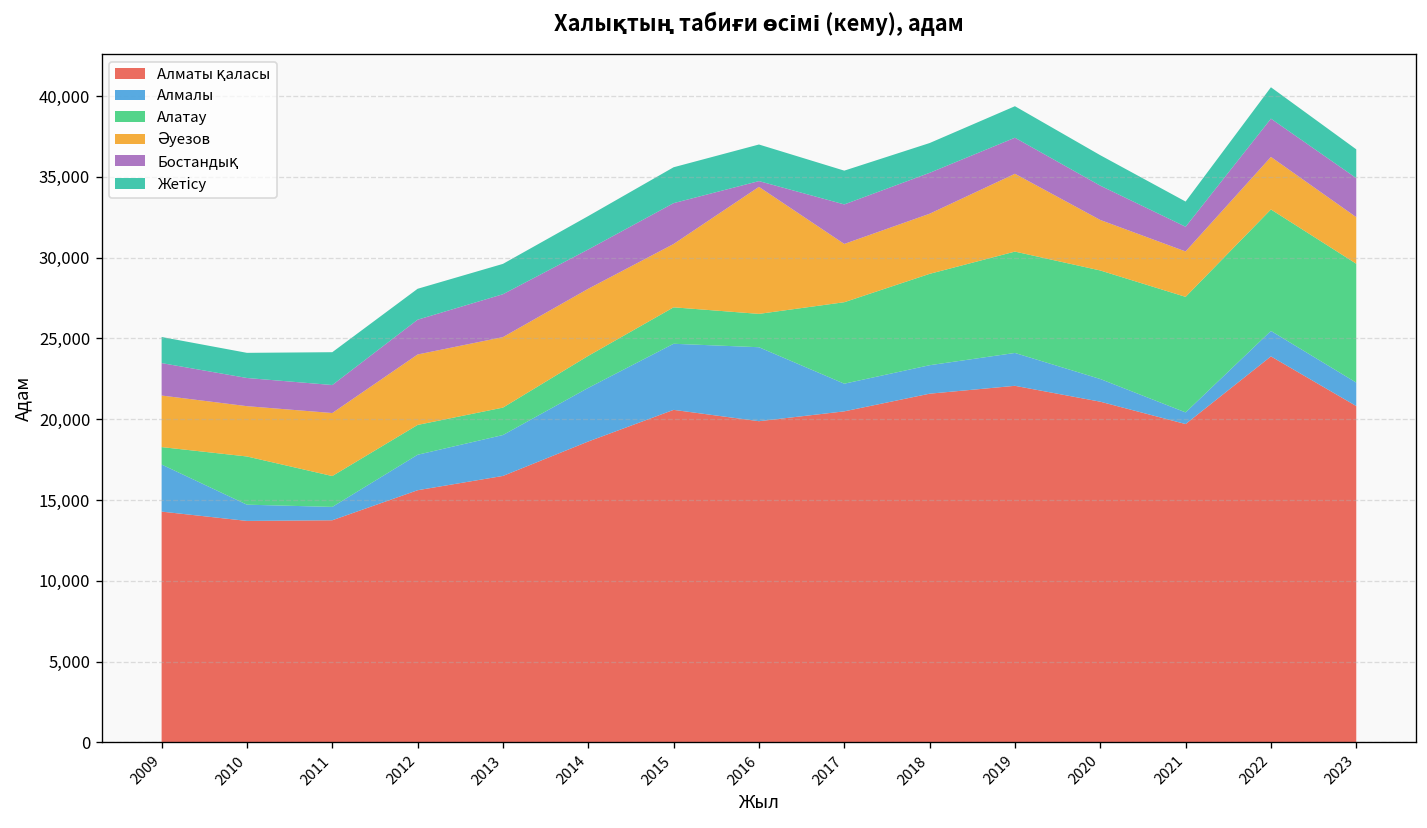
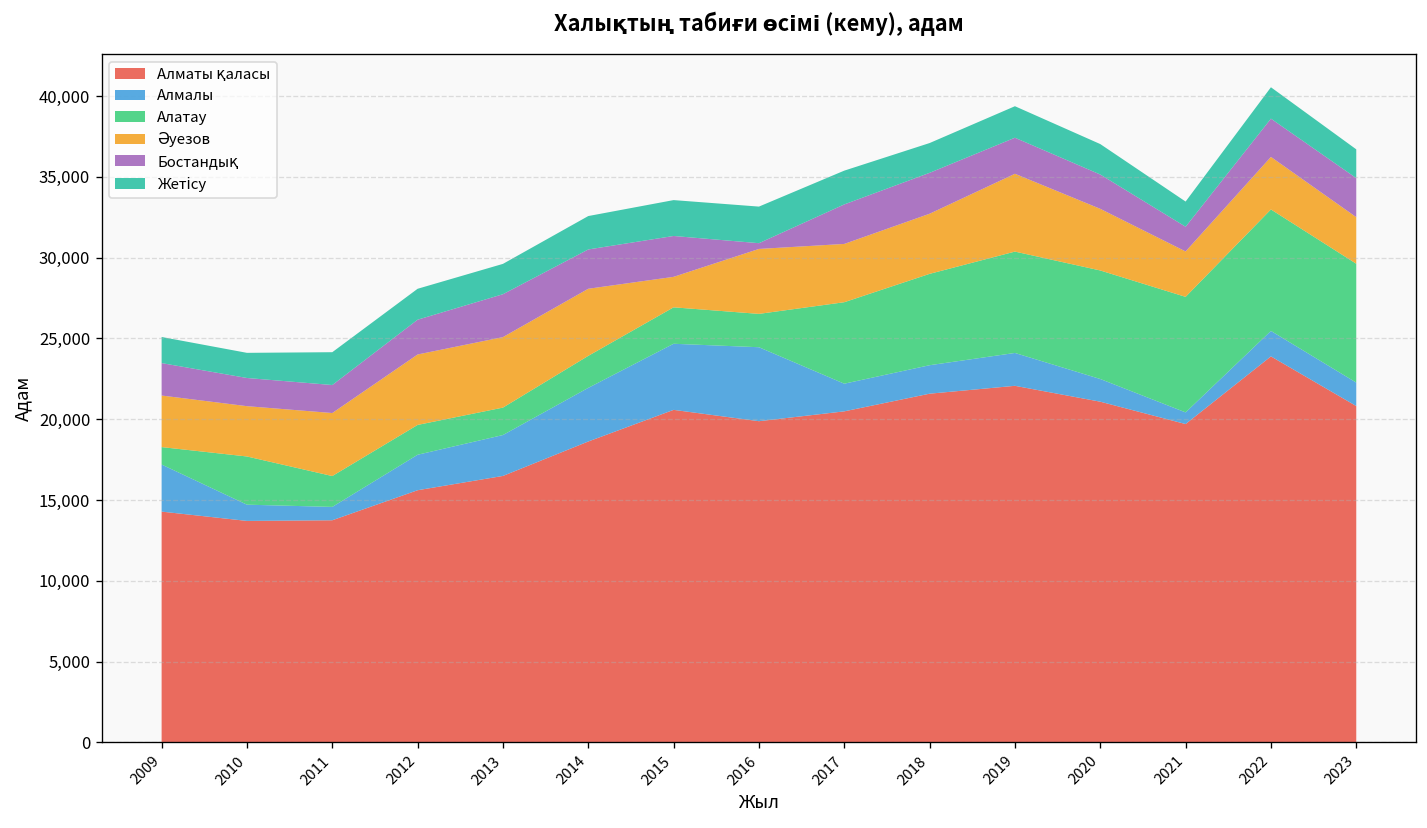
Әуезов, 2015: 3,900 -> 1,900
Әуезов, 2016: 7,900 -> 4,000
Әуезов, 2020: 3,100 -> 3,800
